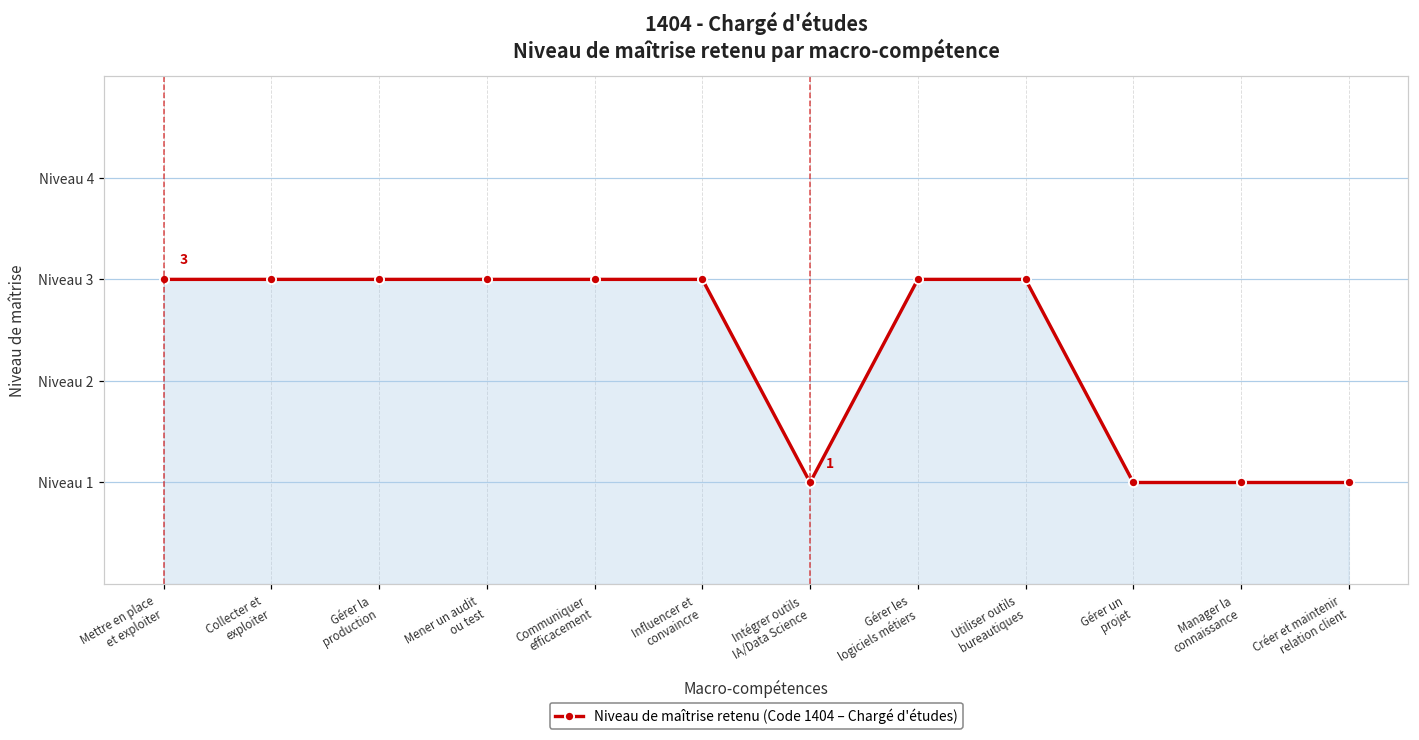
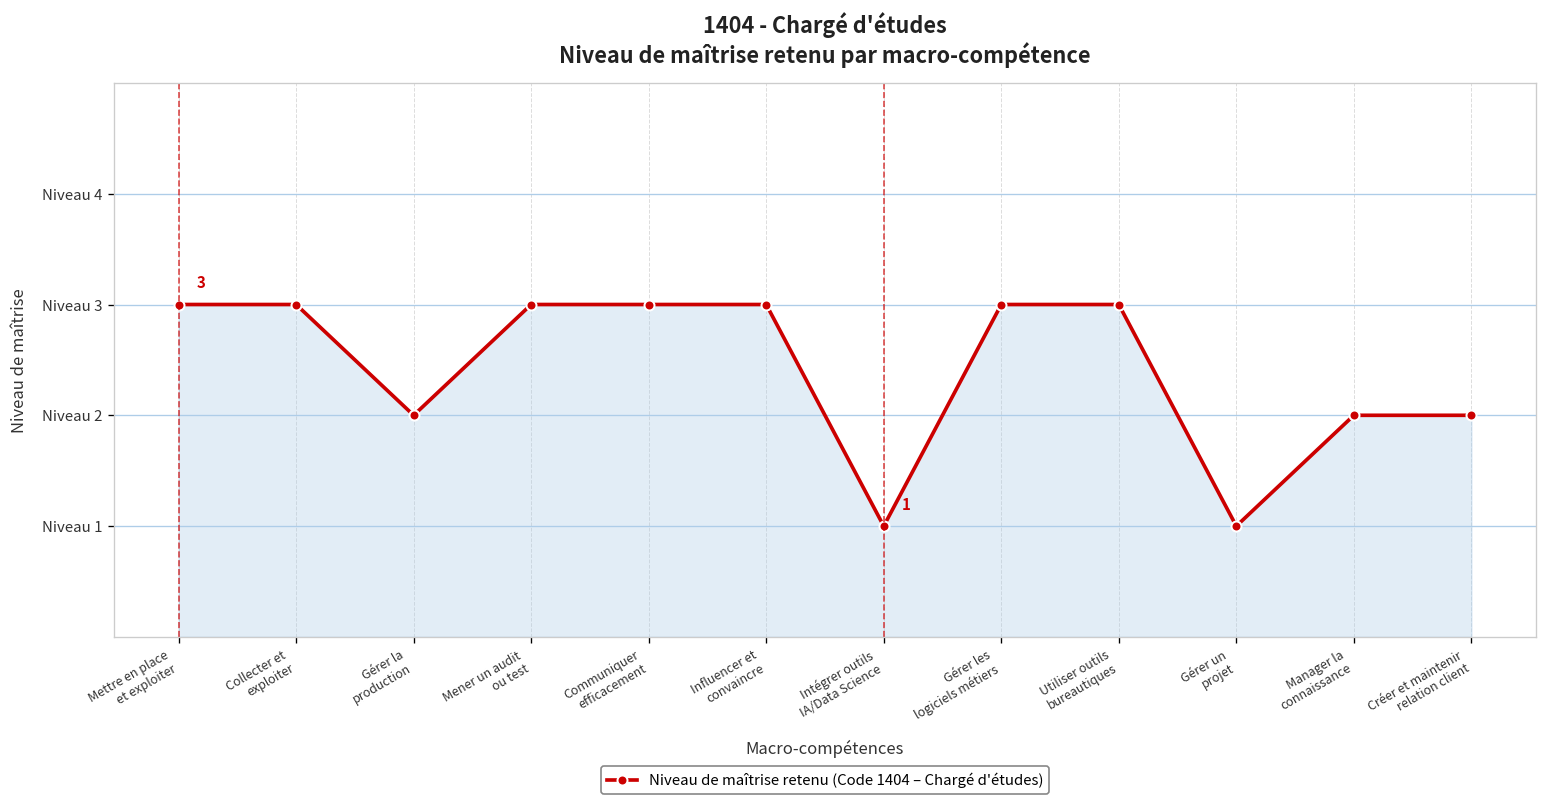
Gérer la production: Niveau 3 -> Niveau 2
Manager la connaissance: Niveau 1 -> Niveau 2
Créer et maintenir relation client: Niveau 1 -> Niveau 2
